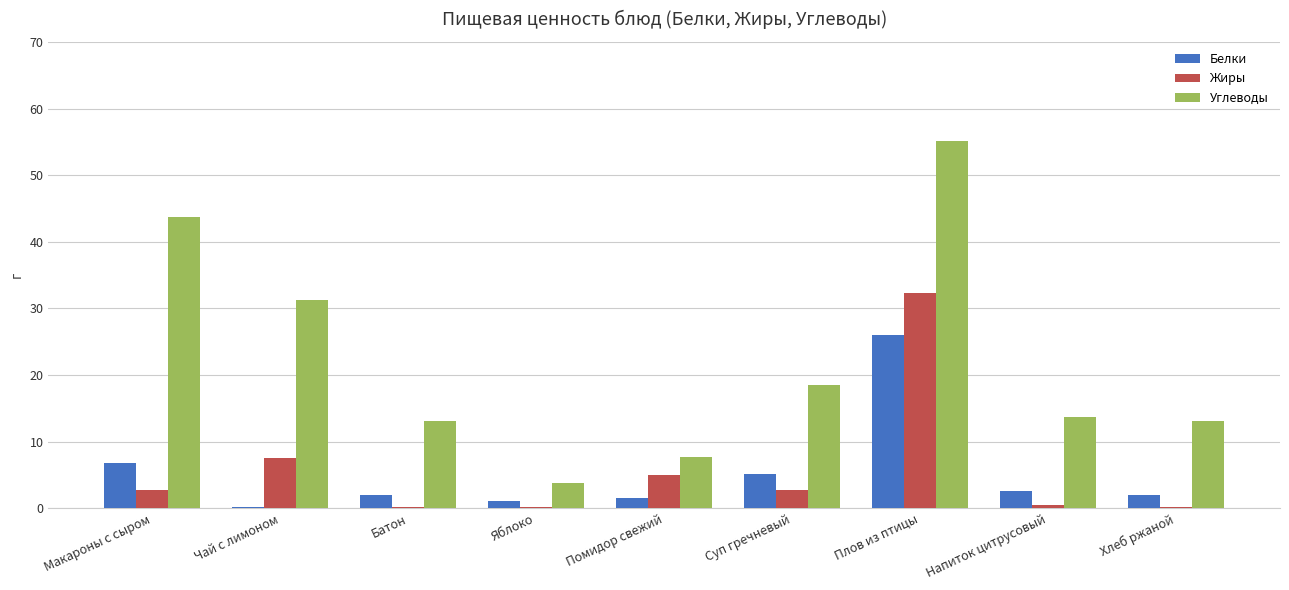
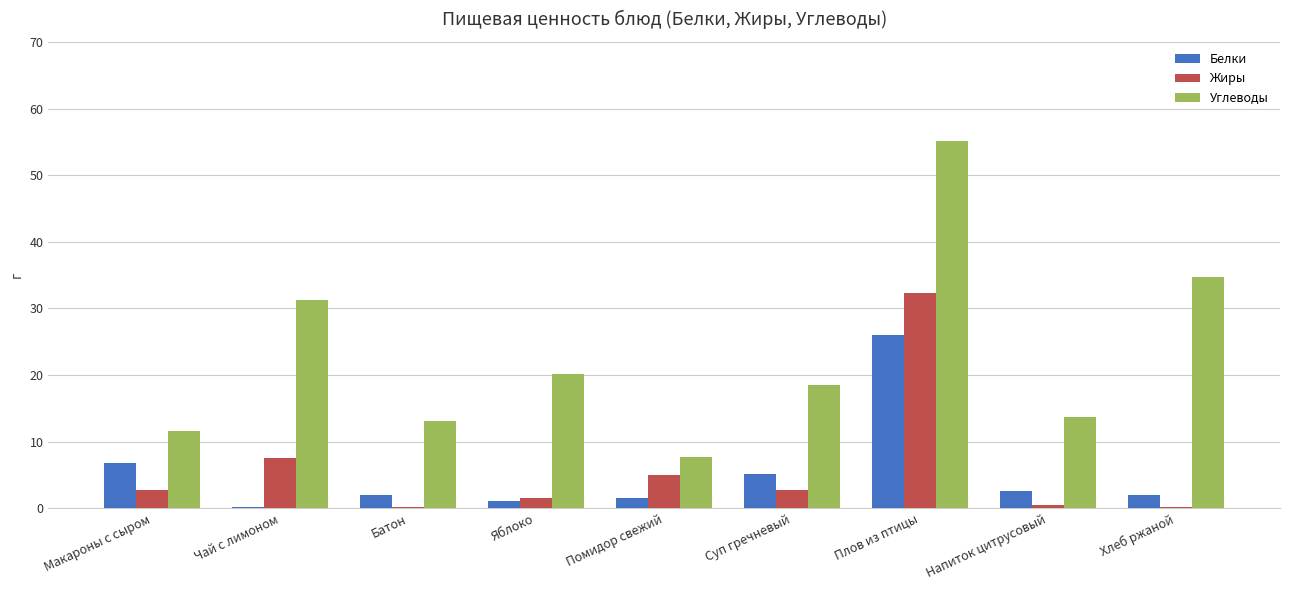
Углеводы, Макароны с сыром: 44 -> 12
Жиры, Яблоко: 0 -> 2
Углеводы, Яблоко: 4 -> 20
Углеводы, Хлеб ржаной: 13 -> 35
